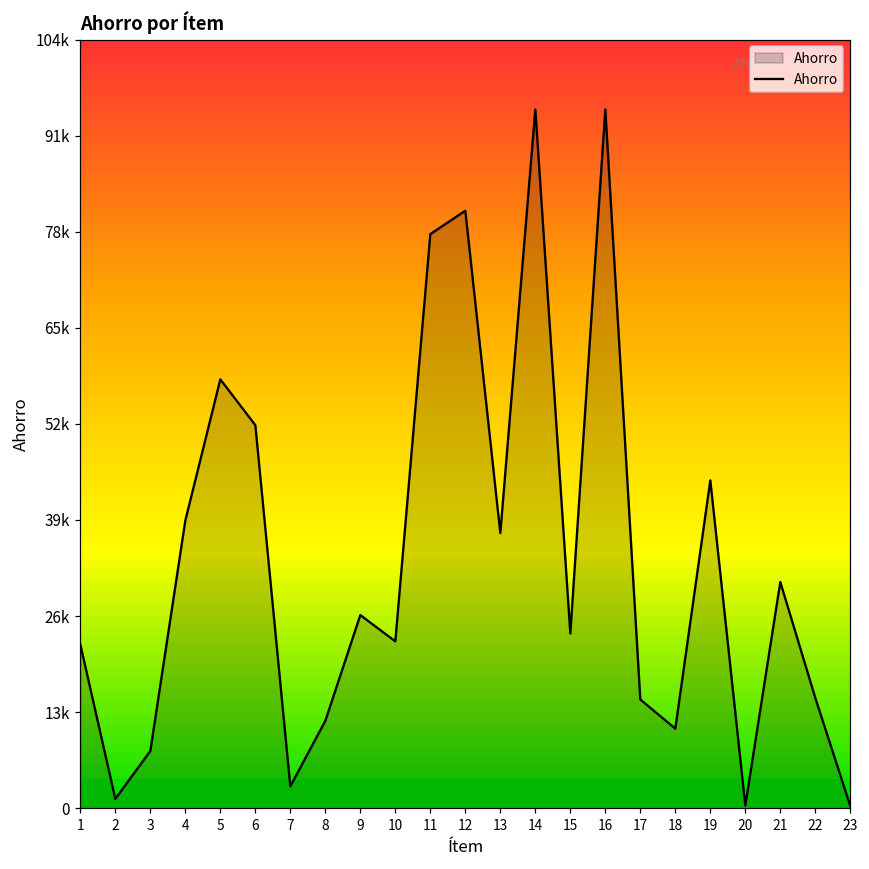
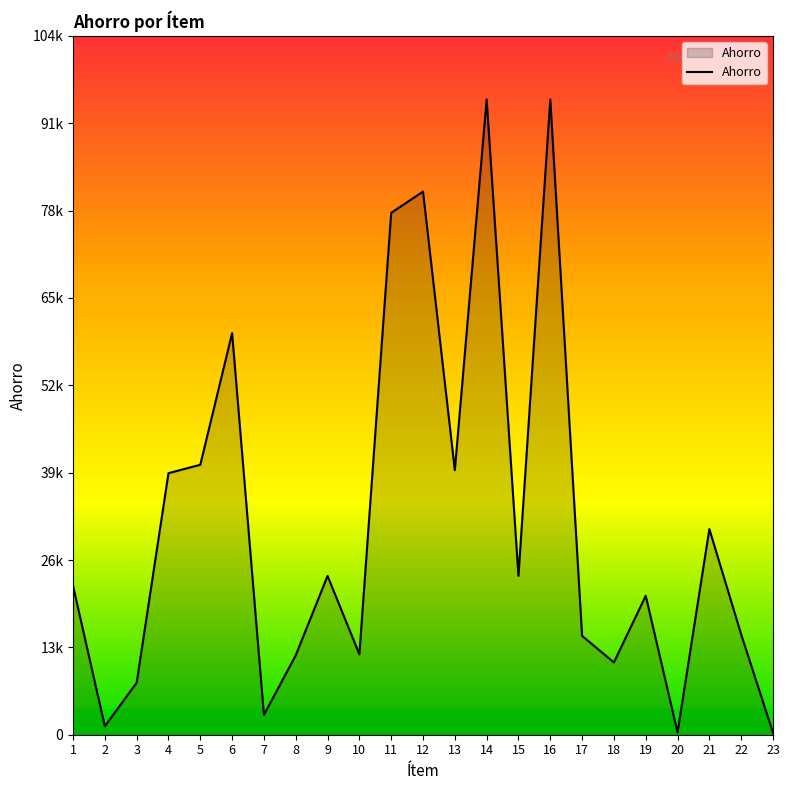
5: 58000 -> 40000
6: 52000 -> 60000
9: 26000 -> 24000
10: 23000 -> 12000
13: 37000 -> 40000
19: 45000 -> 21000
